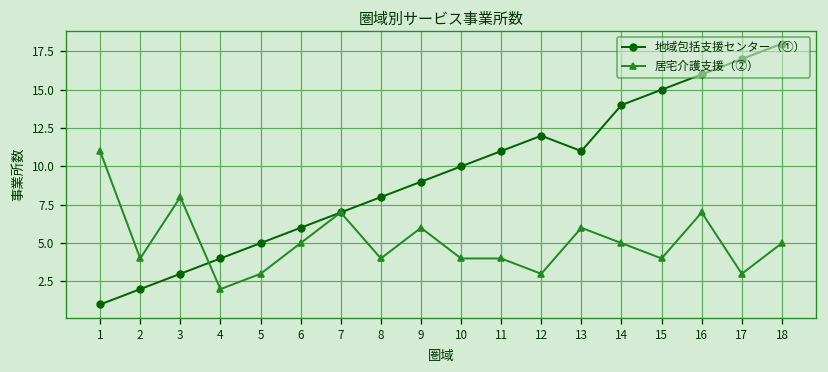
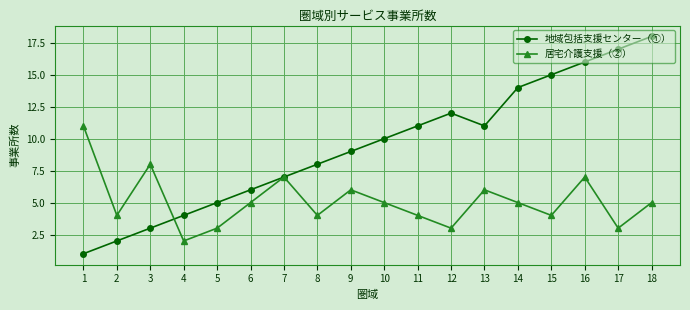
居宅介護支援（②）, 10: 4 -> 5
